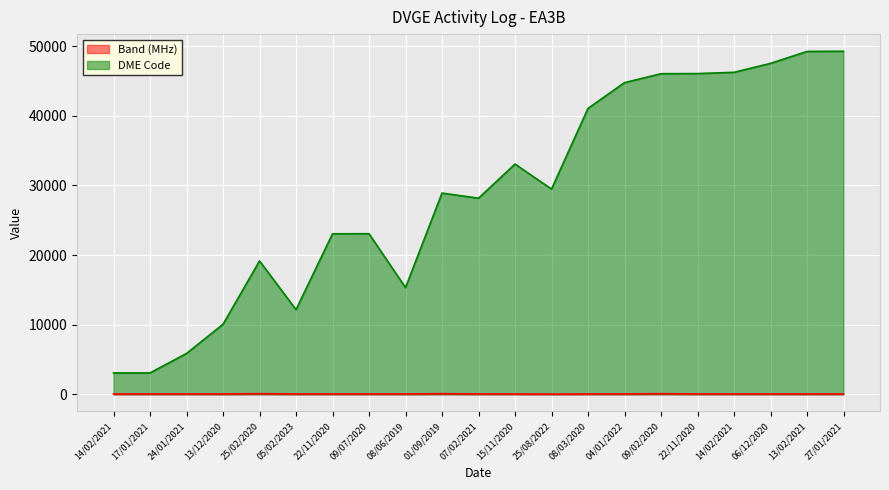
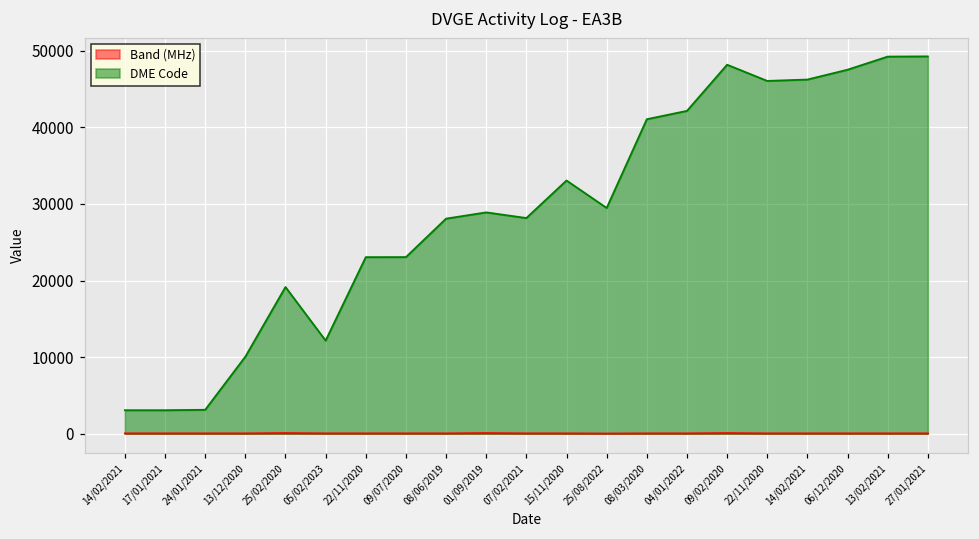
DME Code, 24/01/2021: 6000 -> 3000
DME Code, 08/06/2019: 15000 -> 28000
DME Code, 04/01/2022: 45000 -> 42000
DME Code, 09/02/2020: 46000 -> 48000
